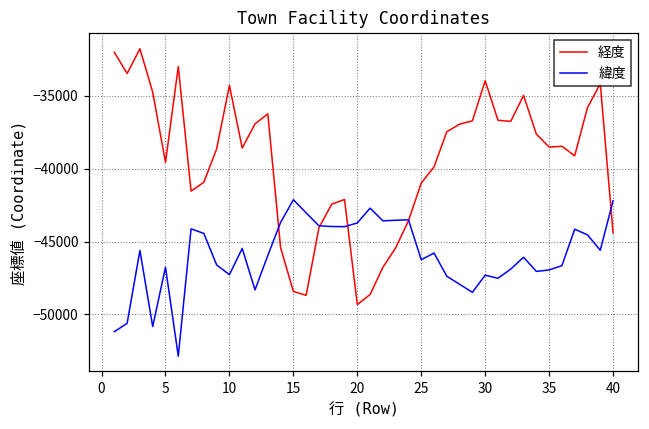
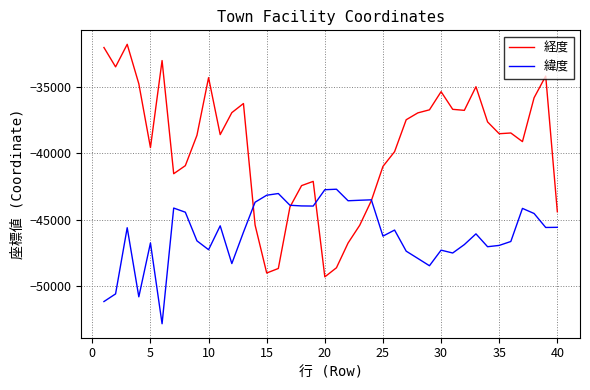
経度, 15: -48400 -> -49000
緯度, 15: -42100 -> -43200
緯度, 20: -43700 -> -42700
経度, 30: -34000 -> -35300
緯度, 40: -42200 -> -45600
